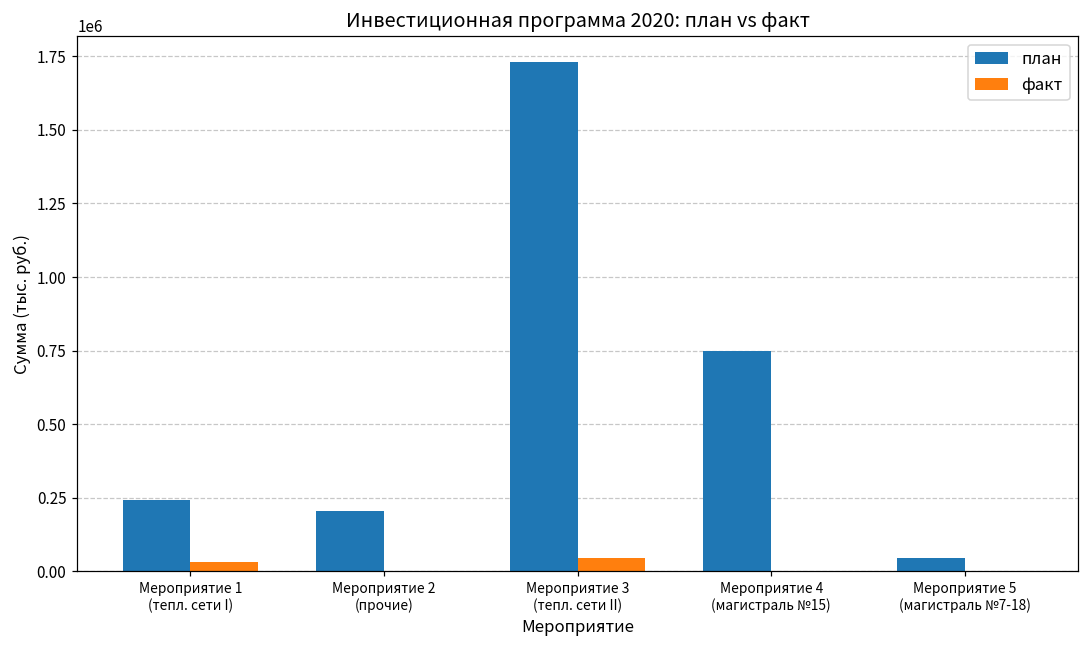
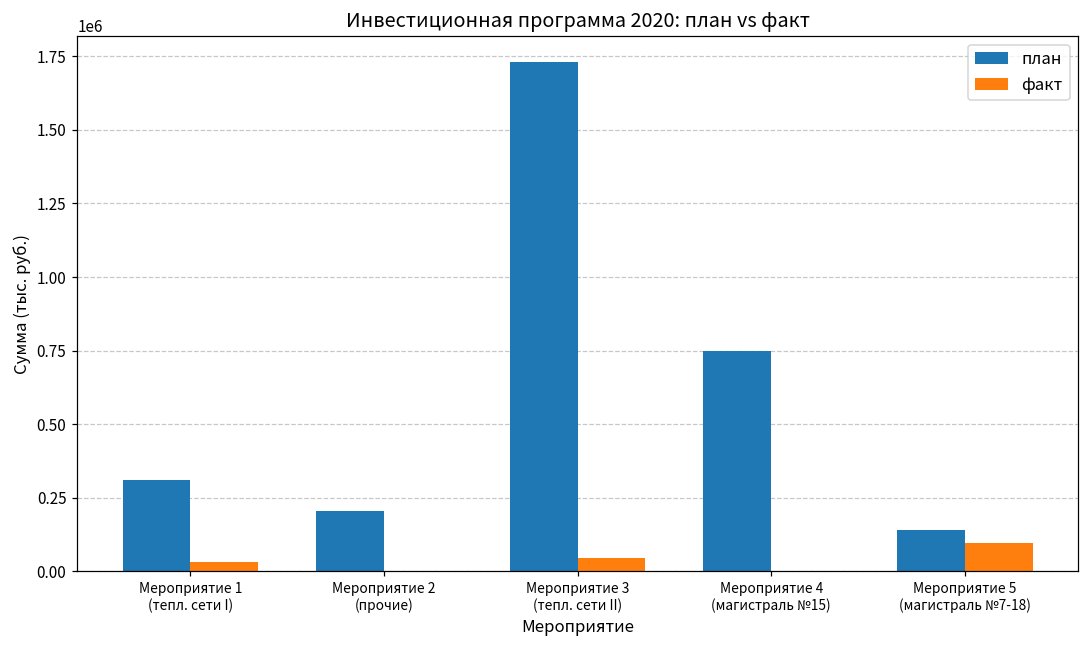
план, Мероприятие 1 (тепл. сети I): 240000 -> 310000
план, Мероприятие 5 (магистраль №7-18): 50000 -> 140000
факт, Мероприятие 5 (магистраль №7-18): 0 -> 100000
